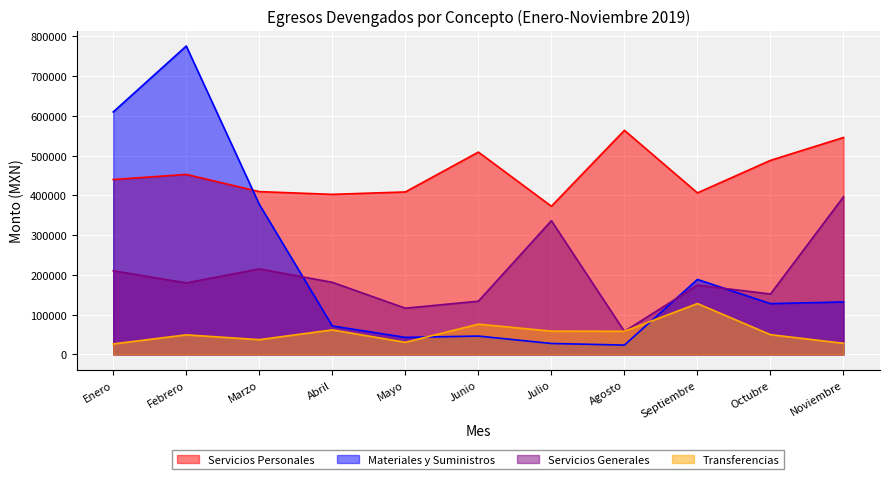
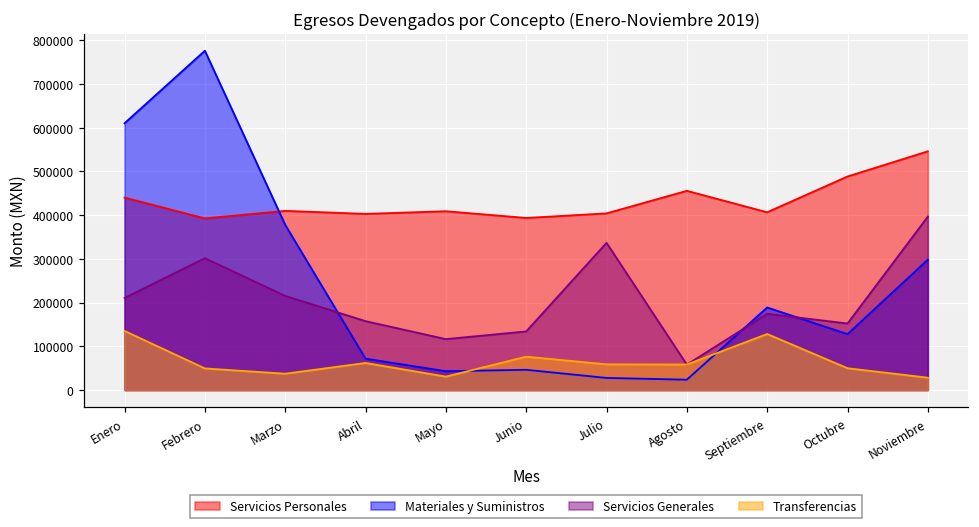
Transferencias, Enero: 30000 -> 140000
Servicios Personales, Febrero: 450000 -> 390000
Servicios Generales, Febrero: 180000 -> 300000
Servicios Generales, Abril: 180000 -> 160000
Servicios Personales, Junio: 510000 -> 390000
Servicios Personales, Julio: 370000 -> 400000
Servicios Personales, Agosto: 560000 -> 460000
Materiales y Suministros, Noviembre: 130000 -> 300000
